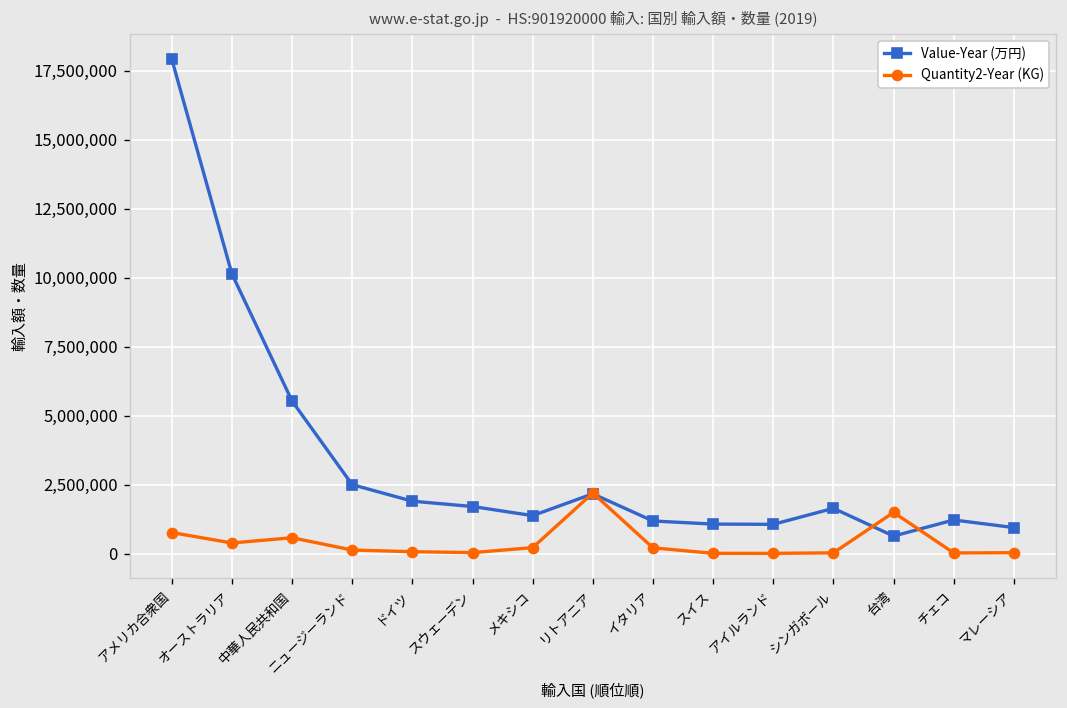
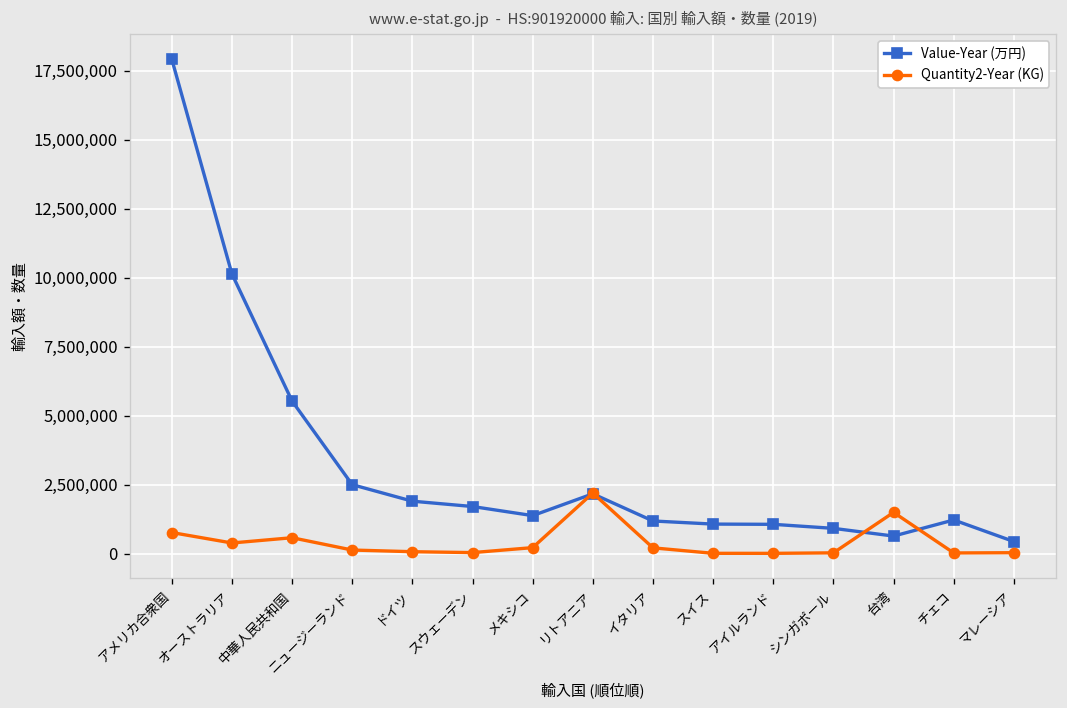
Value-Year (万円), シンガポール: 1,700,000 -> 900,000
Value-Year (万円), マレーシア: 1,000,000 -> 400,000
